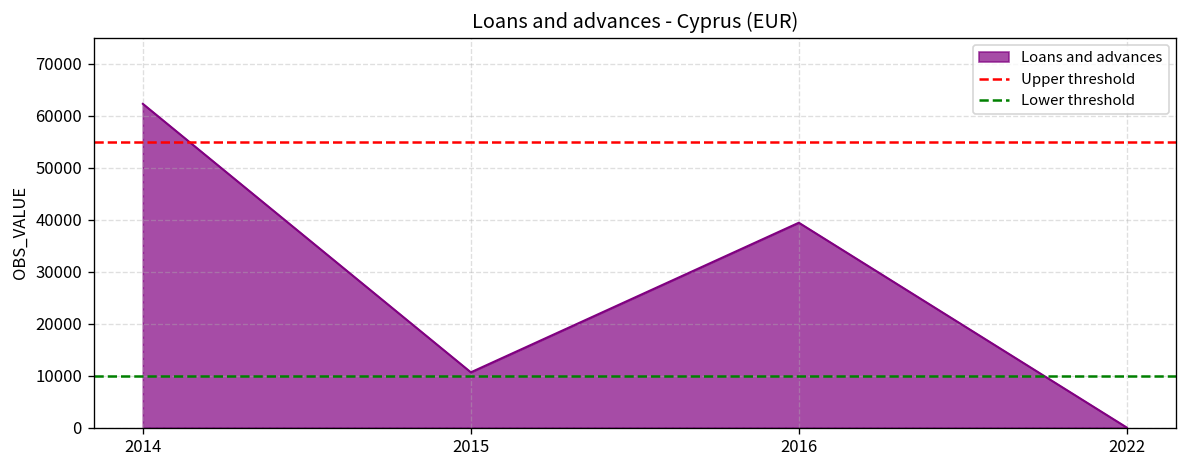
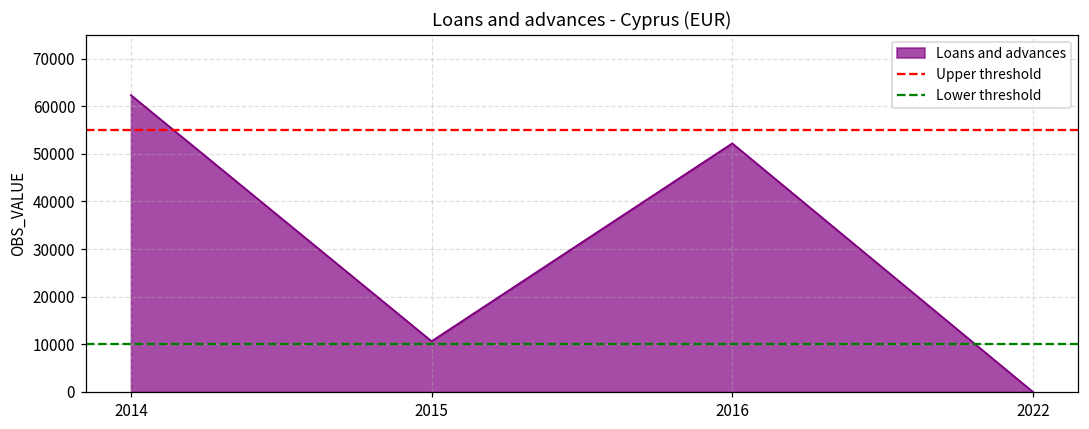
2016: 39000 -> 52000
